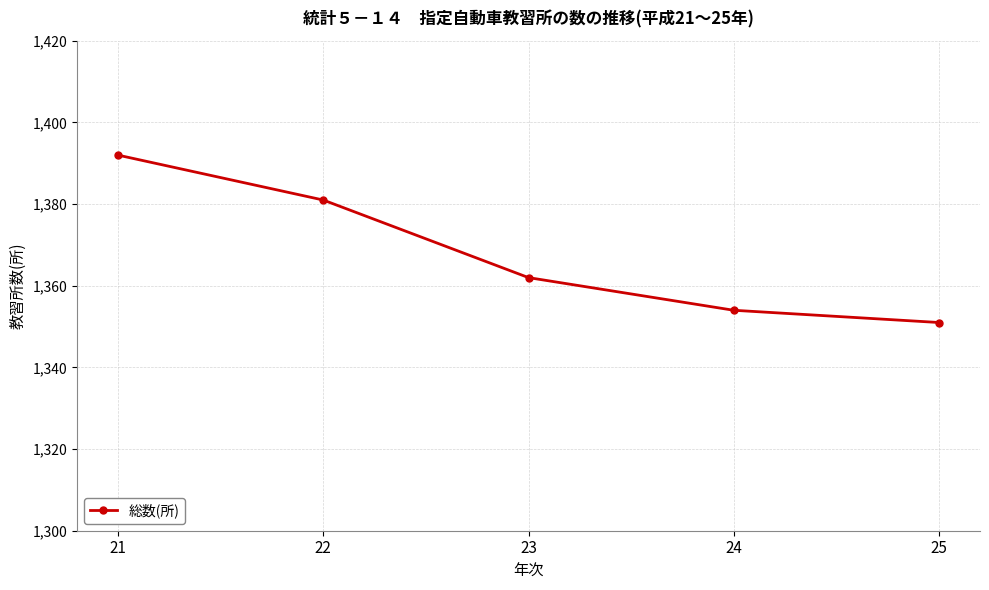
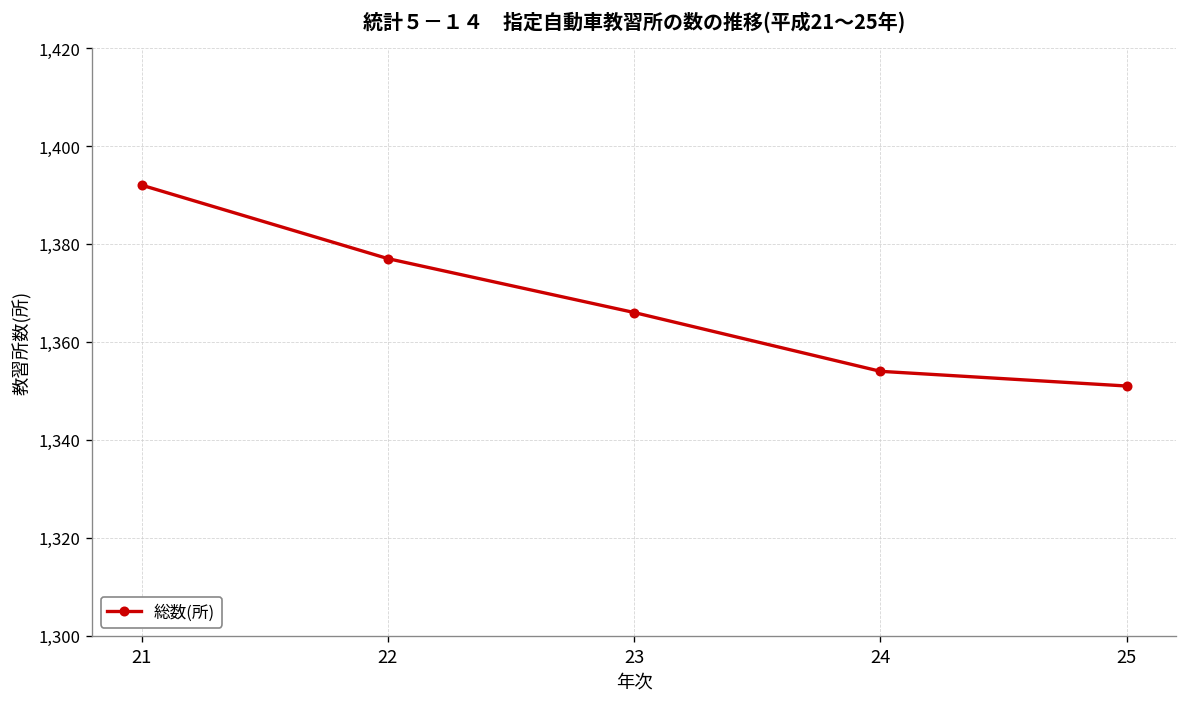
22: 1,381 -> 1,377
23: 1,362 -> 1,366
